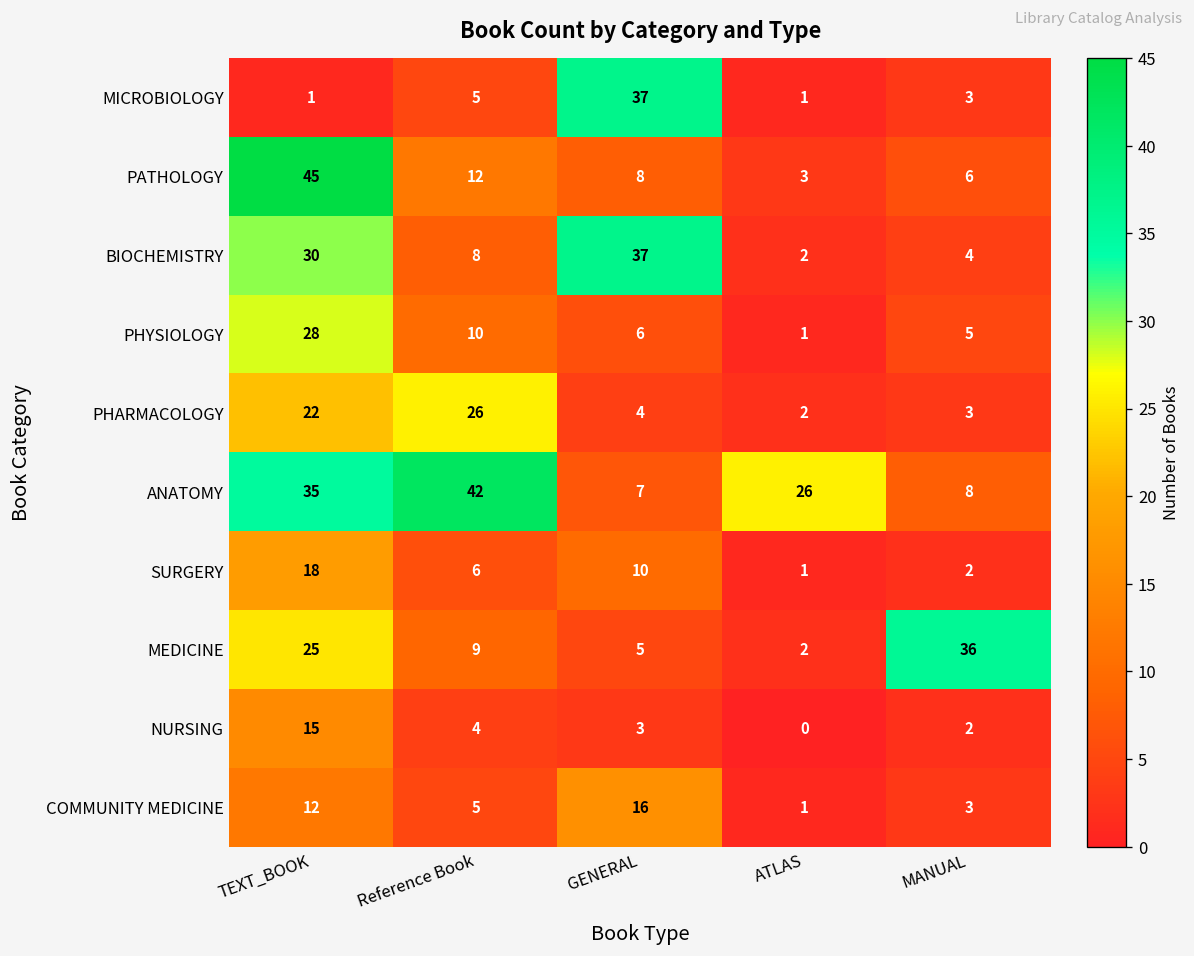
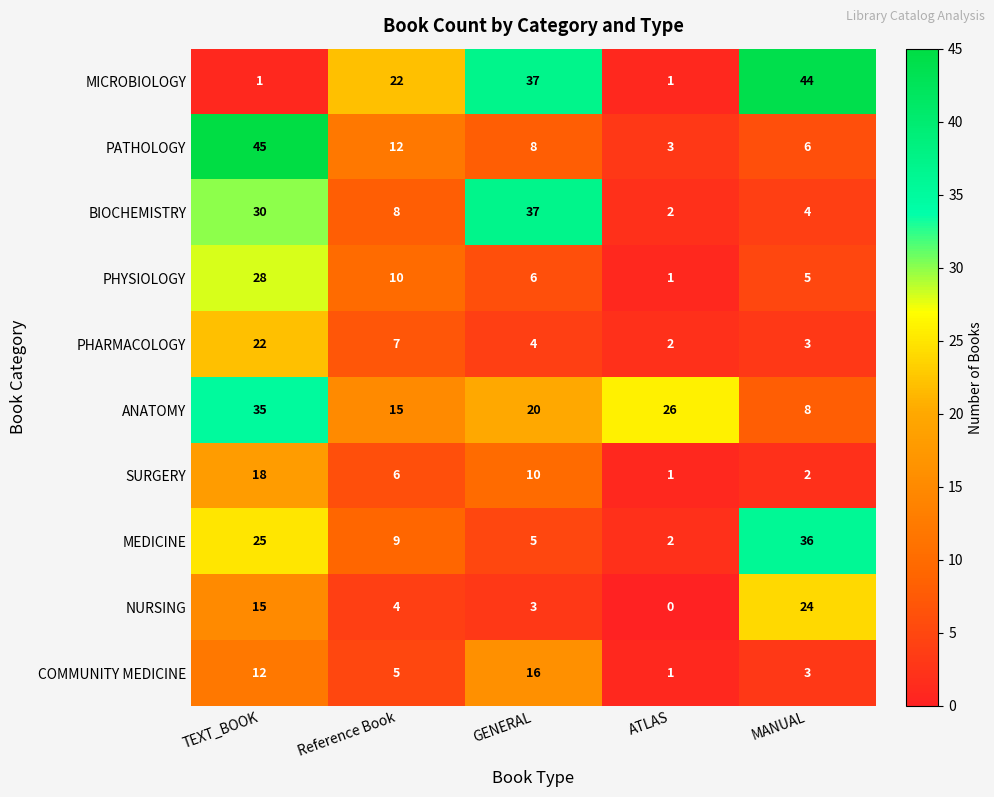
MICROBIOLOGY, Reference Book: 5 -> 22
MICROBIOLOGY, MANUAL: 3 -> 44
PHARMACOLOGY, Reference Book: 26 -> 7
ANATOMY, Reference Book: 42 -> 15
ANATOMY, GENERAL: 7 -> 20
NURSING, MANUAL: 2 -> 24
